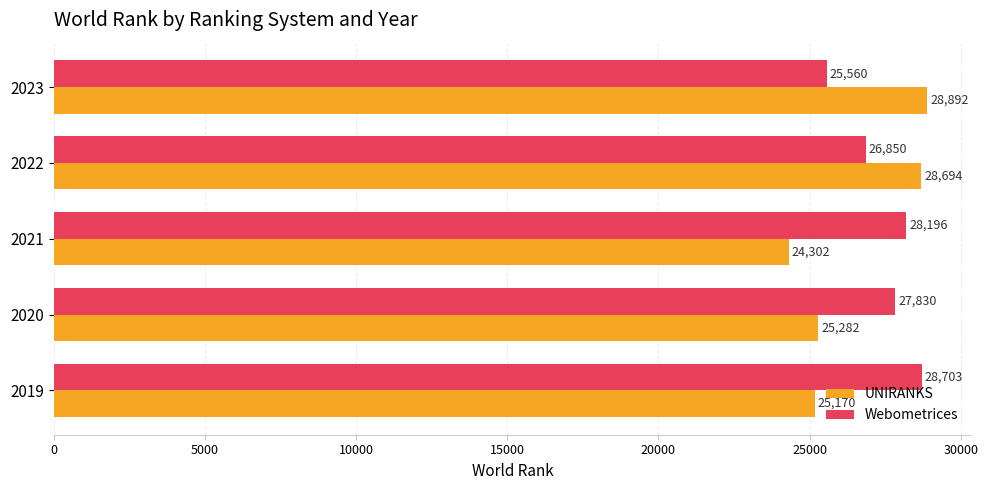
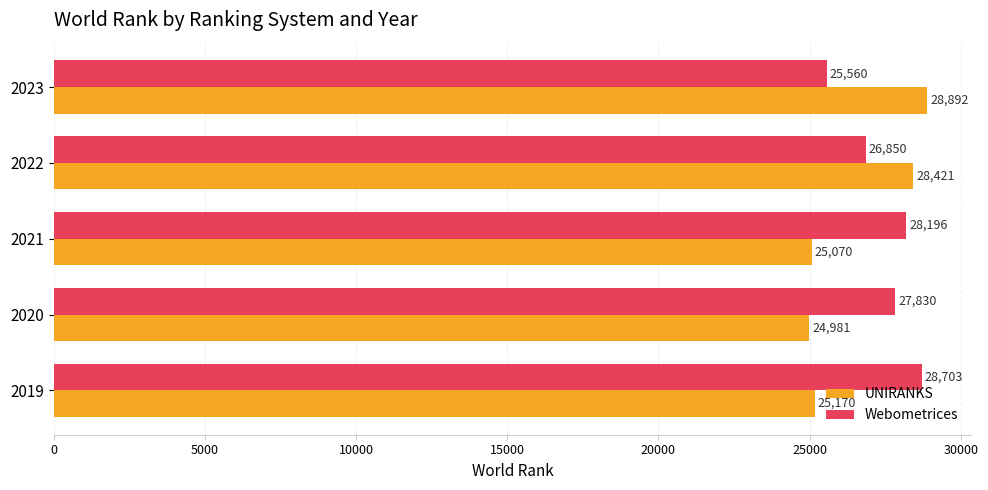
UNIRANKS, 2022: 28,694 -> 28,421
UNIRANKS, 2021: 24,302 -> 25,070
UNIRANKS, 2020: 25,282 -> 24,981
